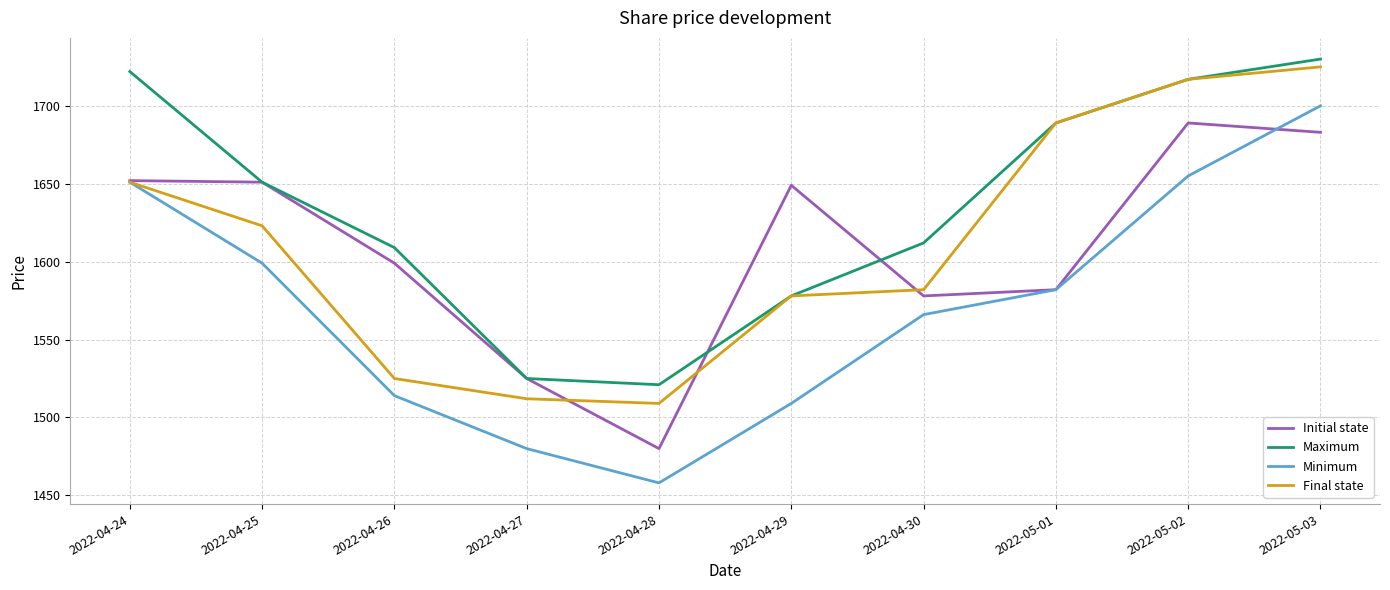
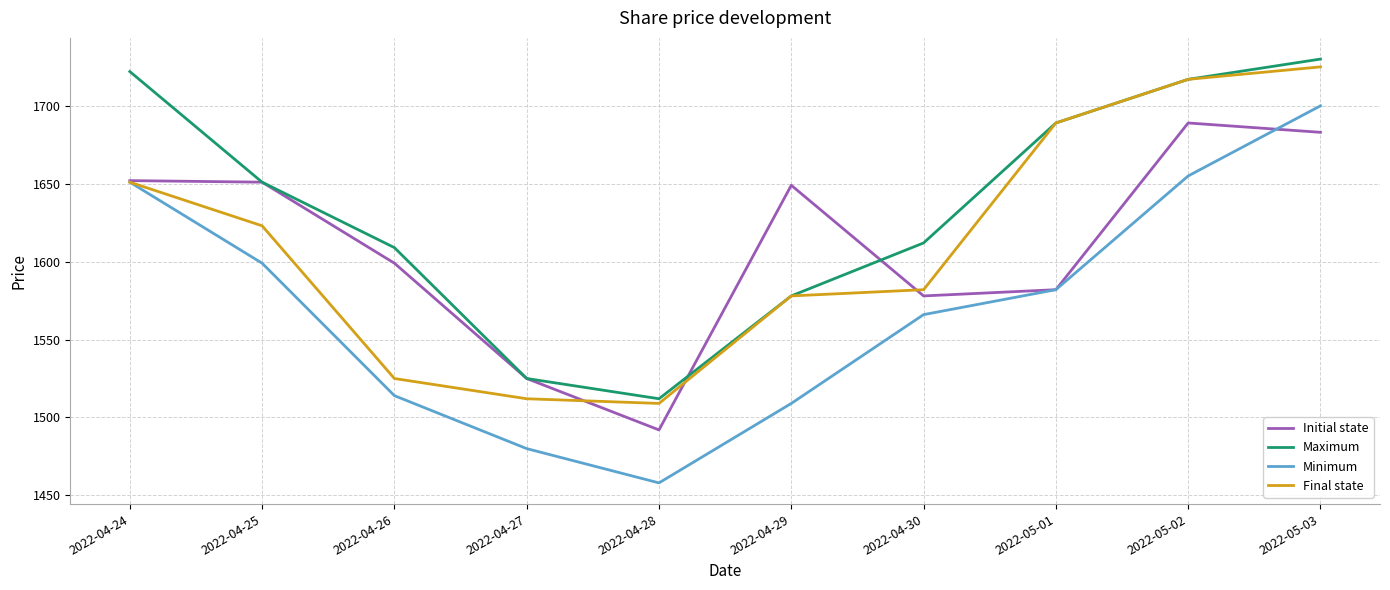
Initial state, 2022-04-28: 1480 -> 1492
Maximum, 2022-04-28: 1521 -> 1512
